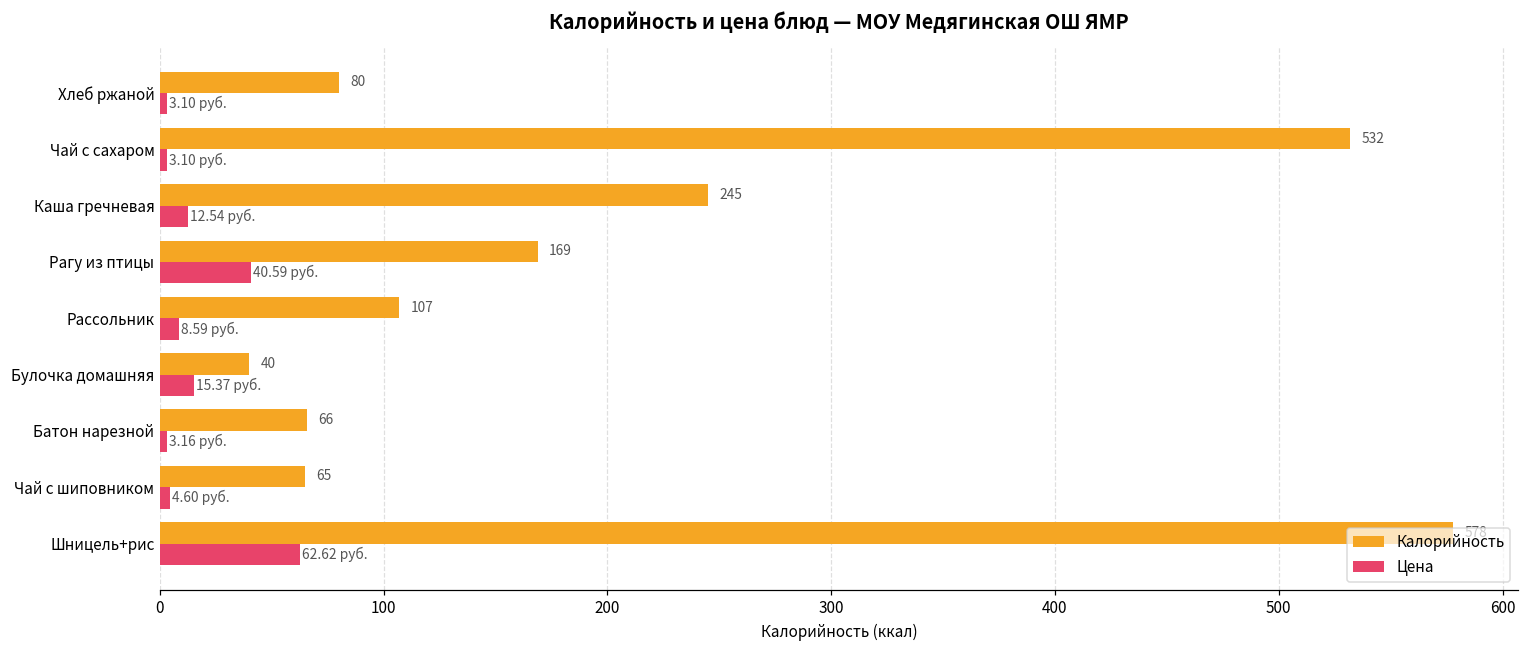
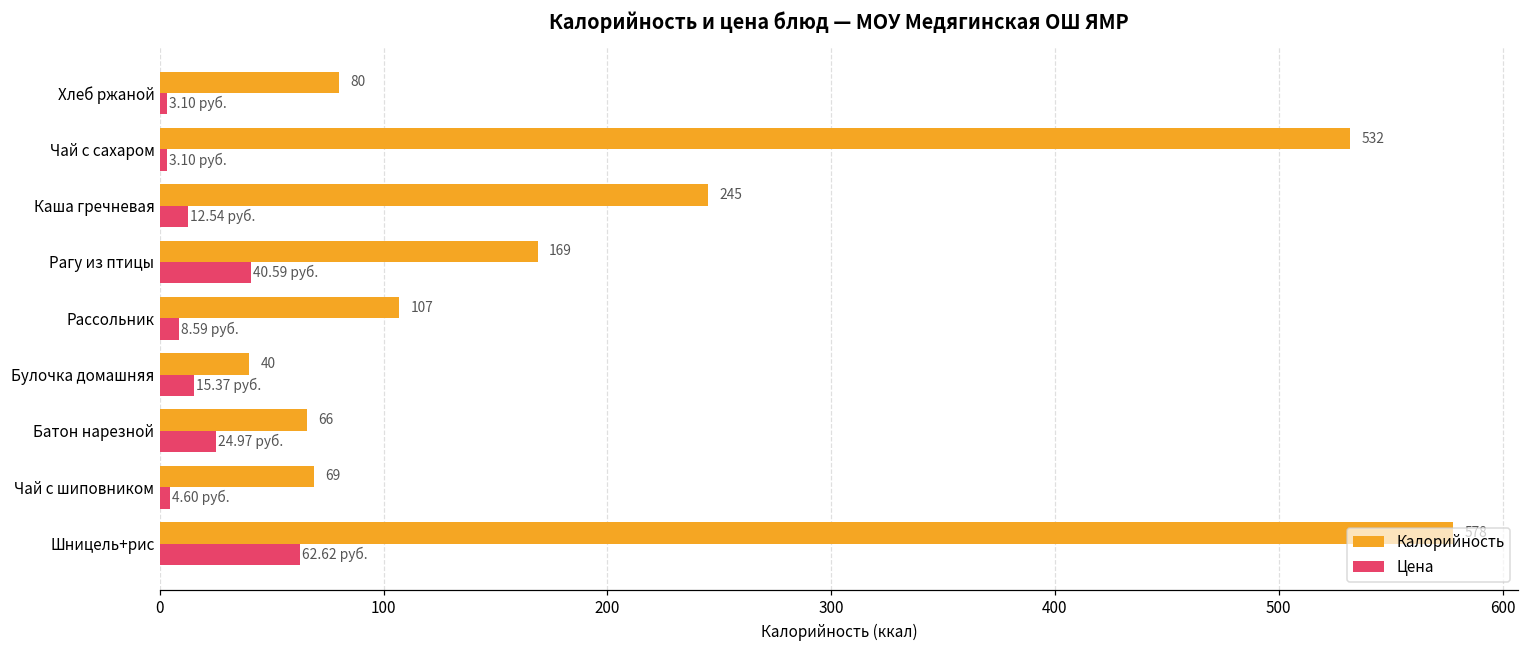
Цена, Батон нарезной: 3.16 -> 24.97
Калорийность, Чай с шиповником: 65 -> 69
